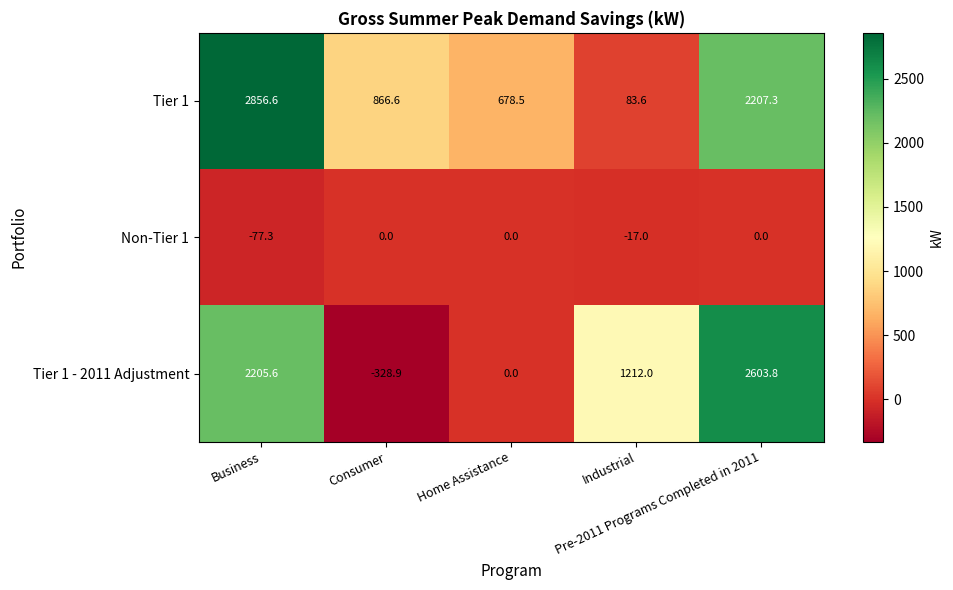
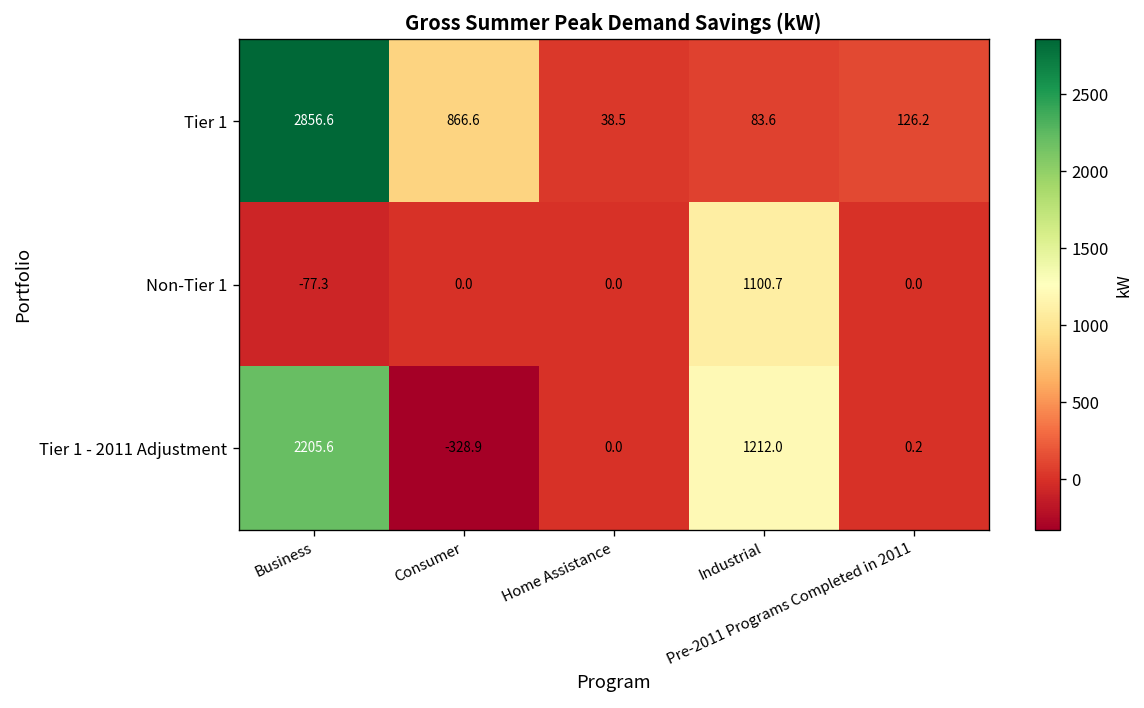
Tier 1, Home Assistance: 678.5 -> 38.5
Tier 1, Pre-2011 Programs Completed in 2011: 2207.3 -> 126.2
Non-Tier 1, Industrial: -17.0 -> 1100.7
Tier 1 - 2011 Adjustment, Pre-2011 Programs Completed in 2011: 2603.8 -> 0.2
